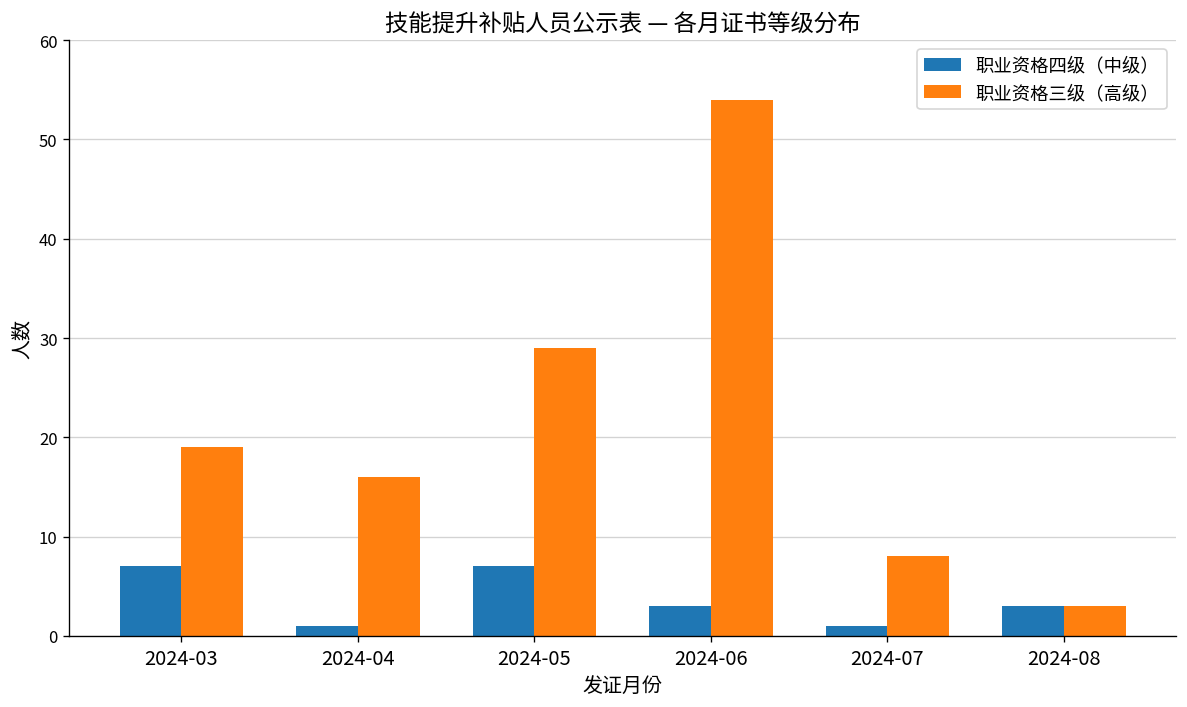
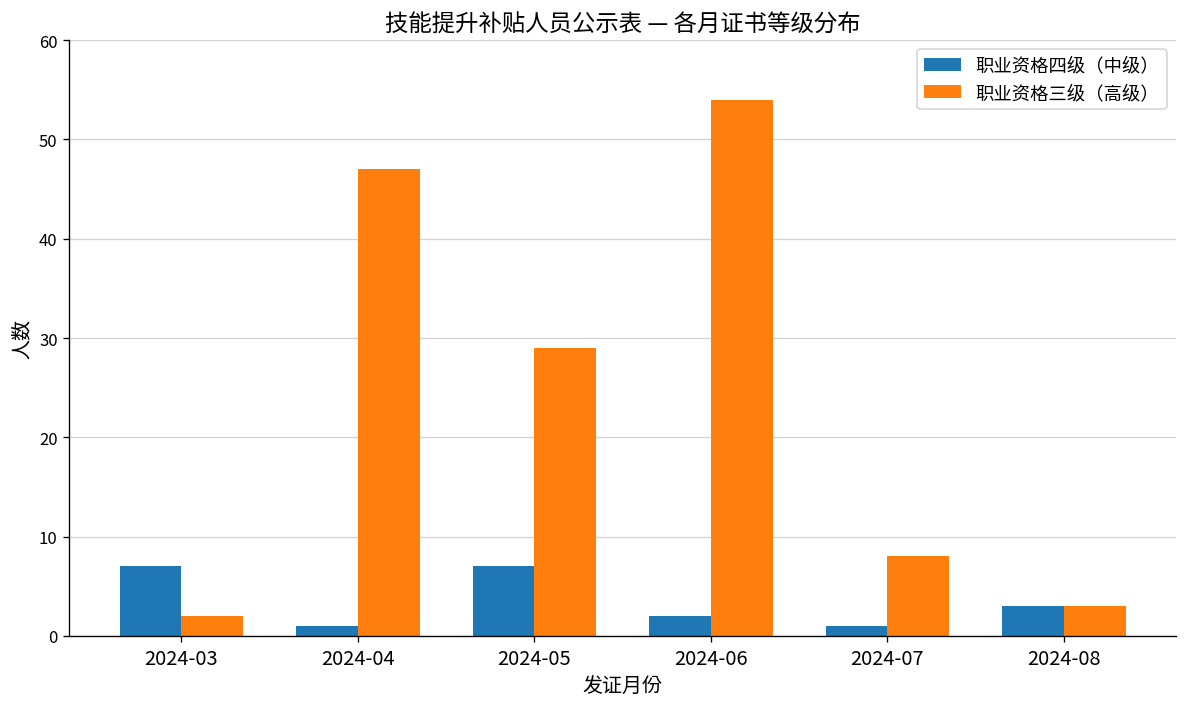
职业资格三级（高级）, 2024-03: 19 -> 2
职业资格三级（高级）, 2024-04: 16 -> 47
职业资格四级（中级）, 2024-06: 3 -> 2
